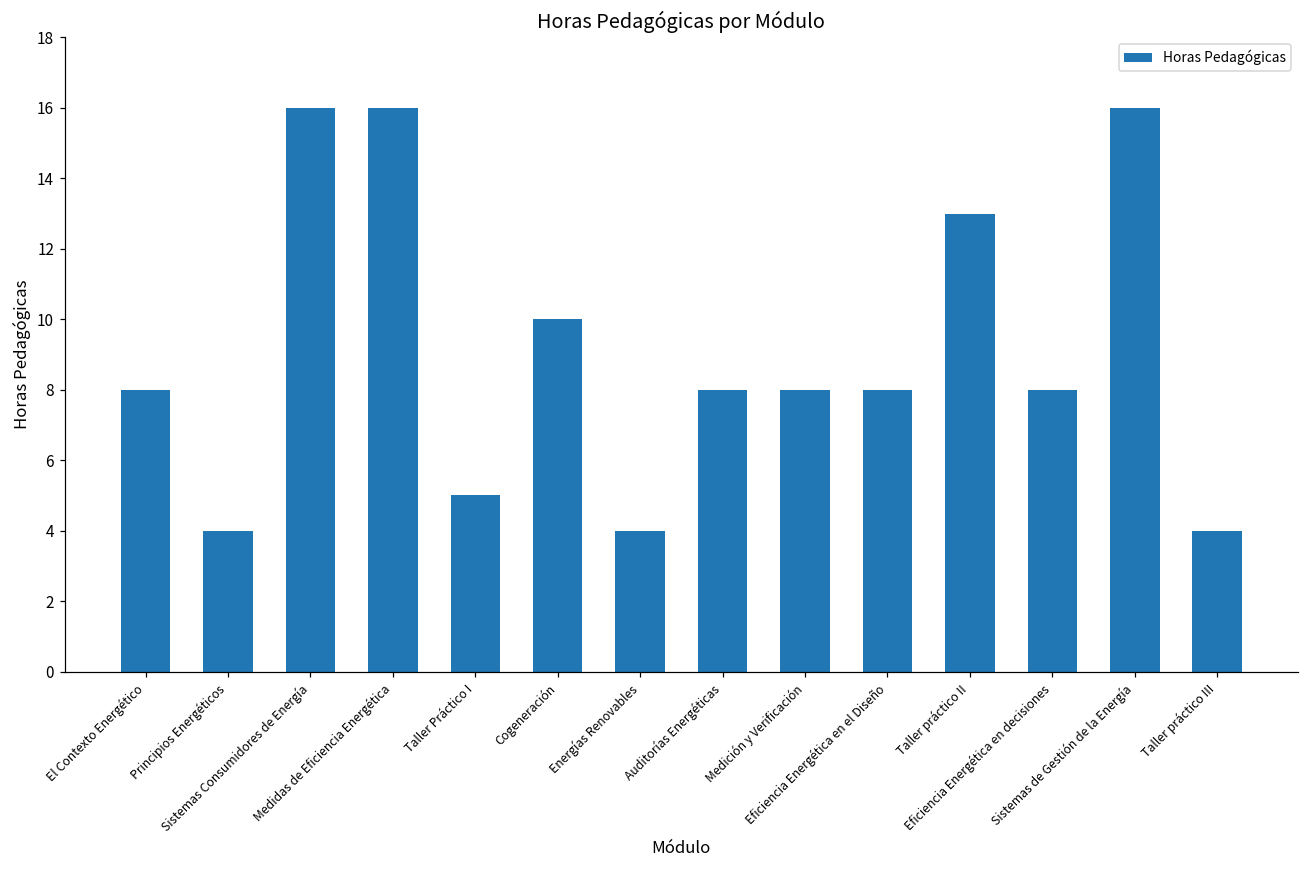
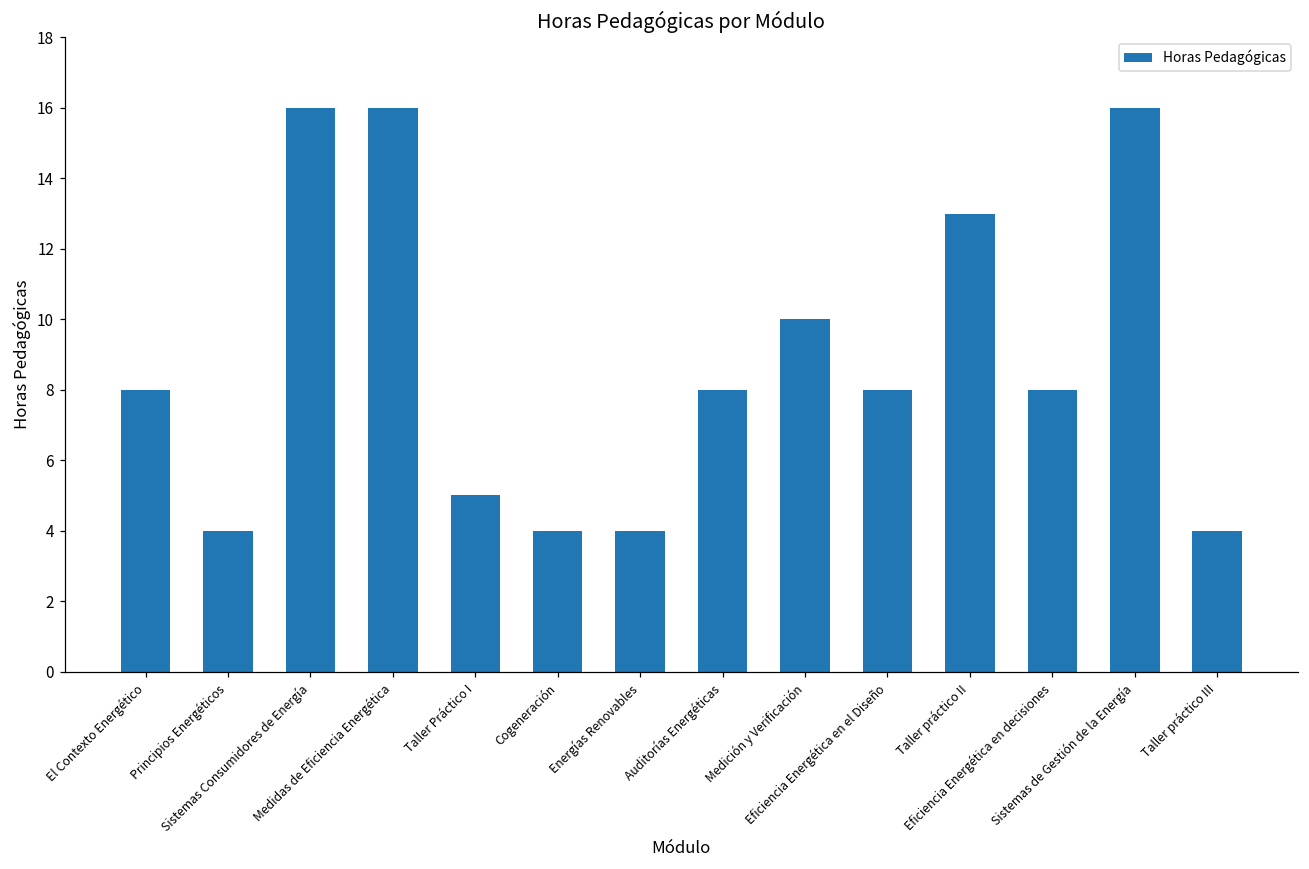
Cogeneración: 10 -> 4
Medición y Verificación: 8 -> 10
